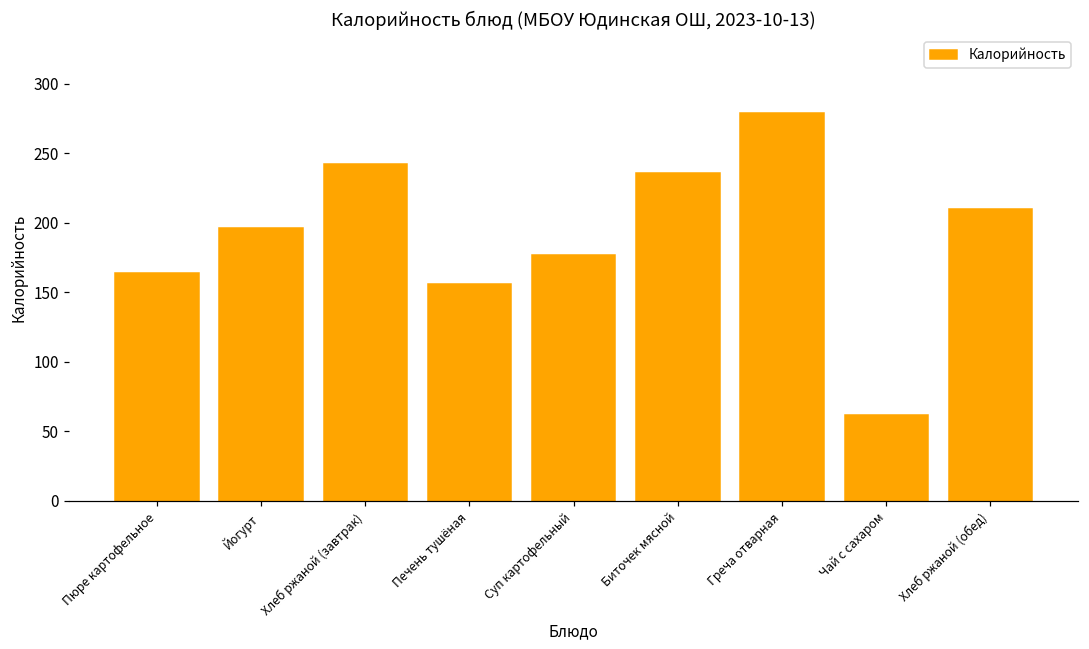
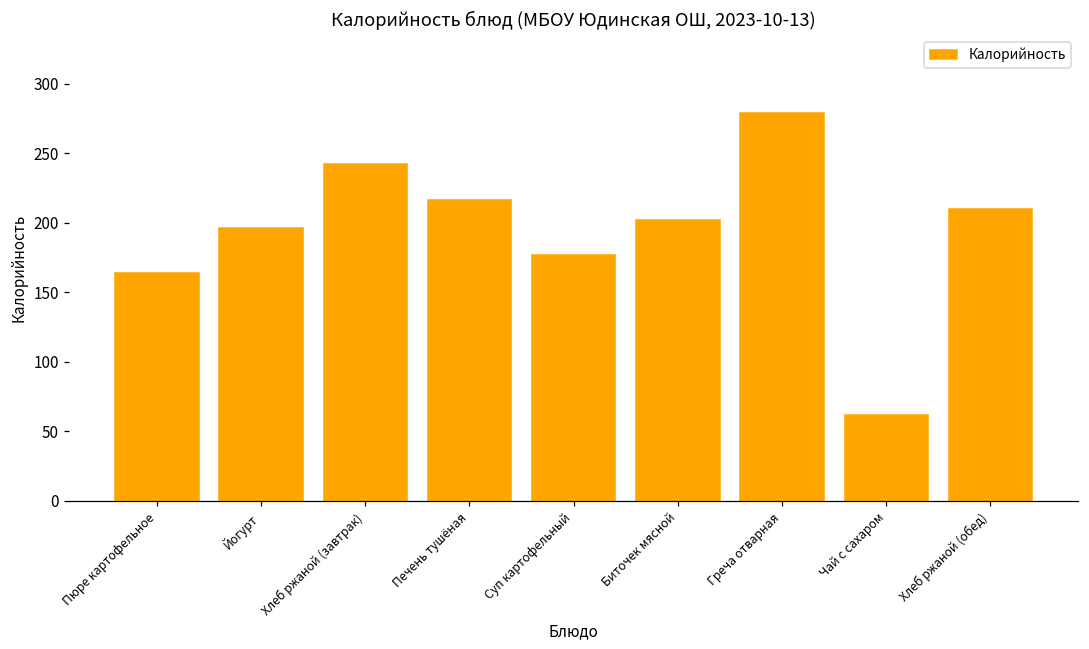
Печень тушёная: 156 -> 216
Биточек мясной: 236 -> 202
